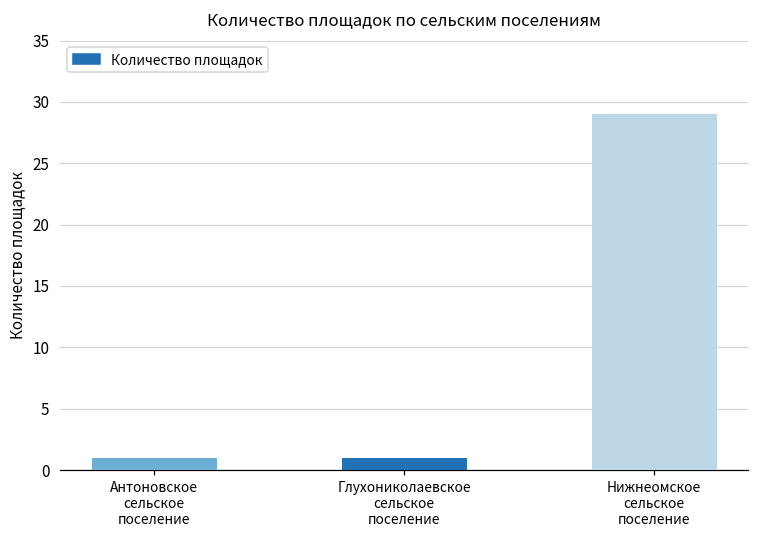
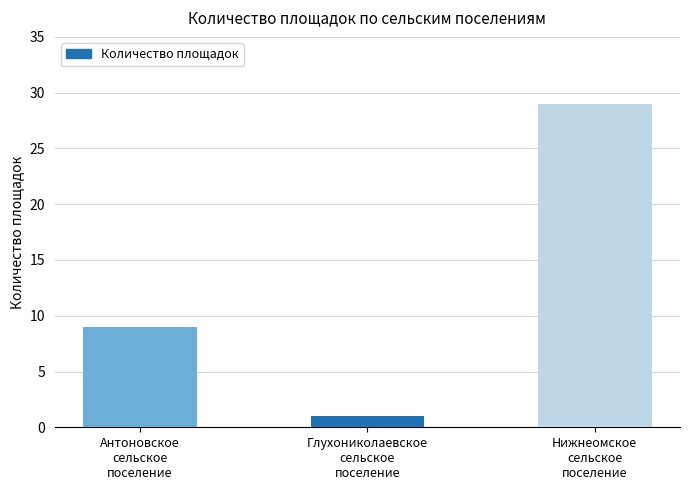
Антоновское сельское поселение: 1 -> 9
